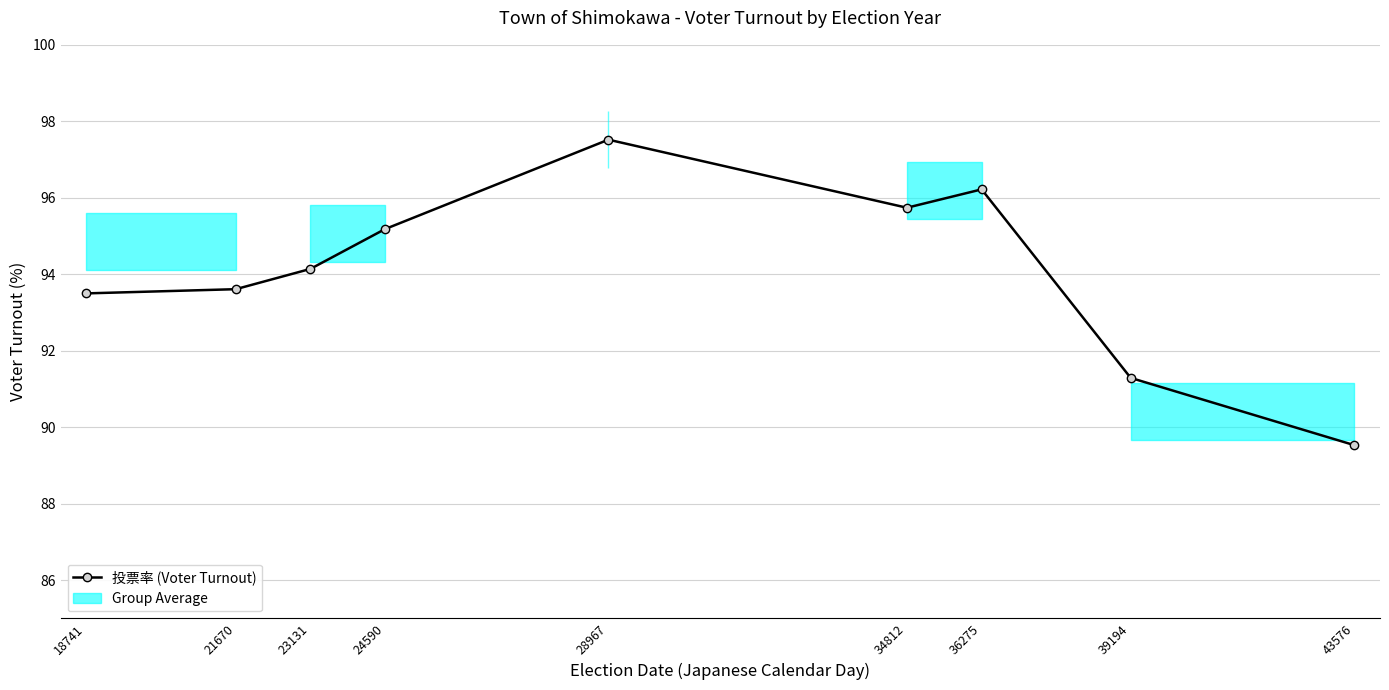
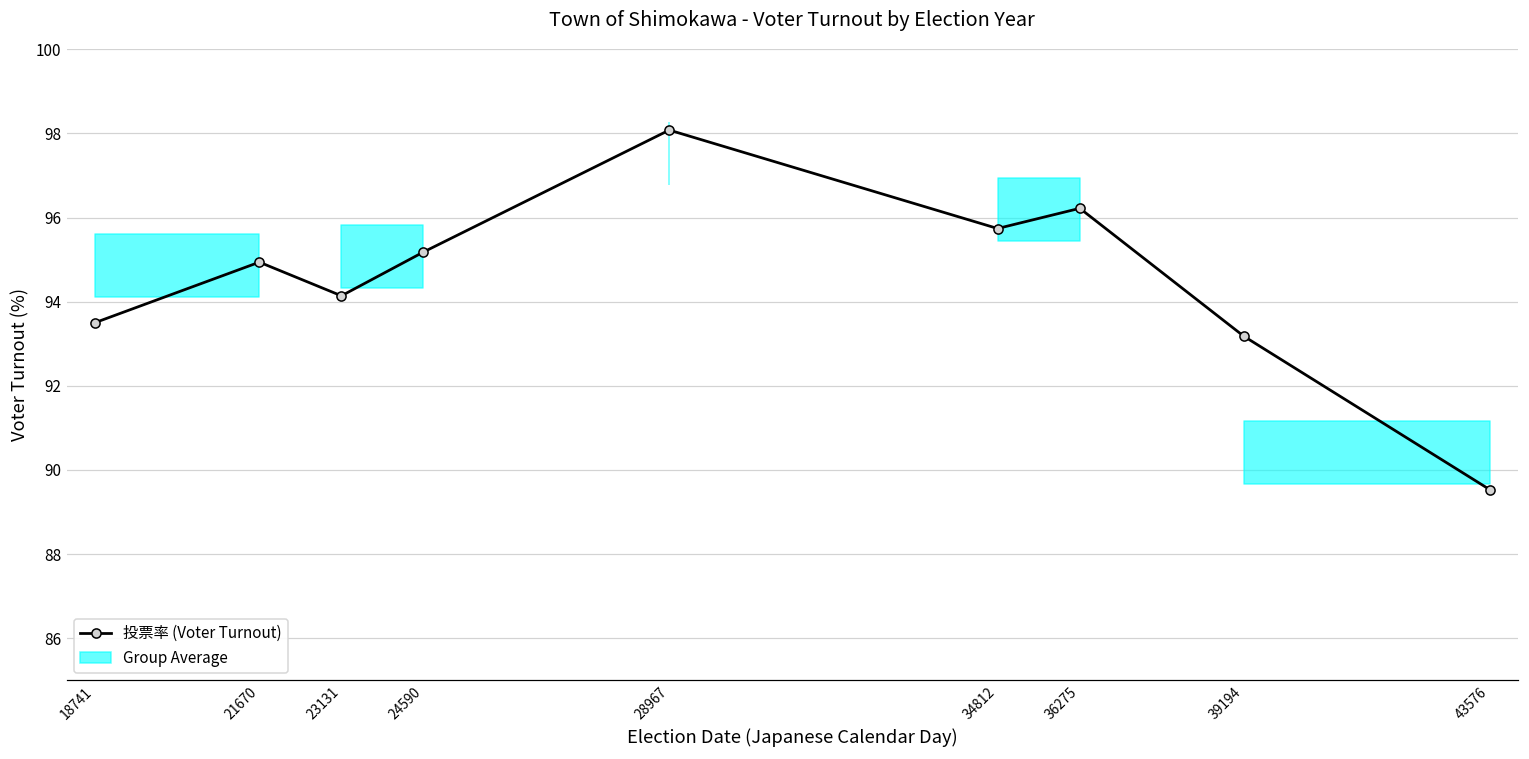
投票率 (Voter Turnout), 21670: 93.6 -> 94.9
投票率 (Voter Turnout), 28967: 97.5 -> 98.1
投票率 (Voter Turnout), 39194: 91.3 -> 93.2
